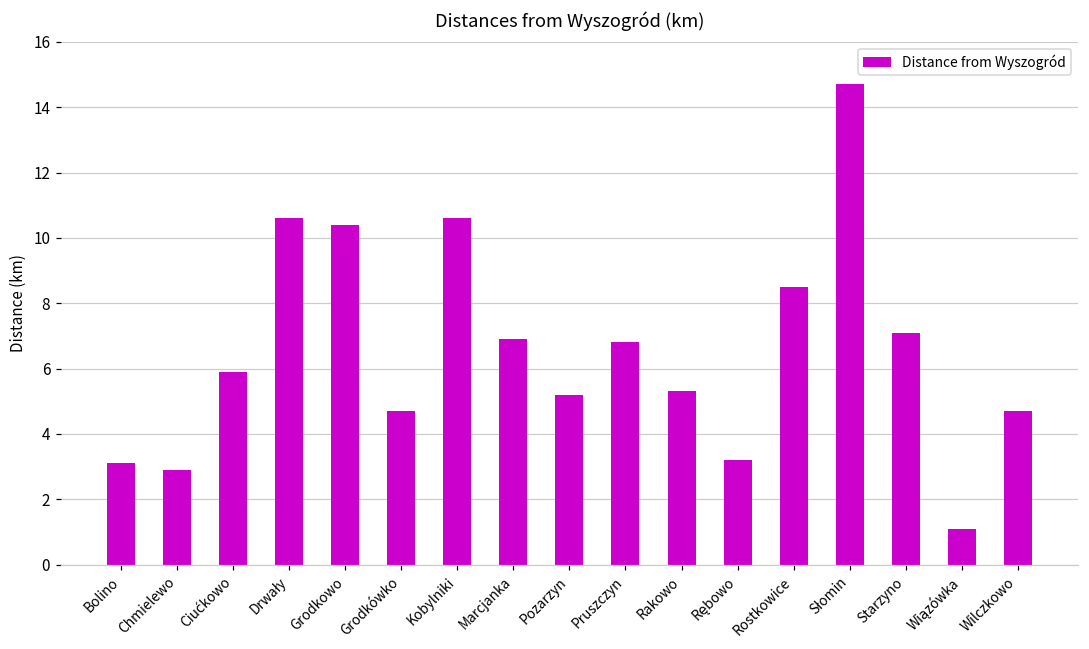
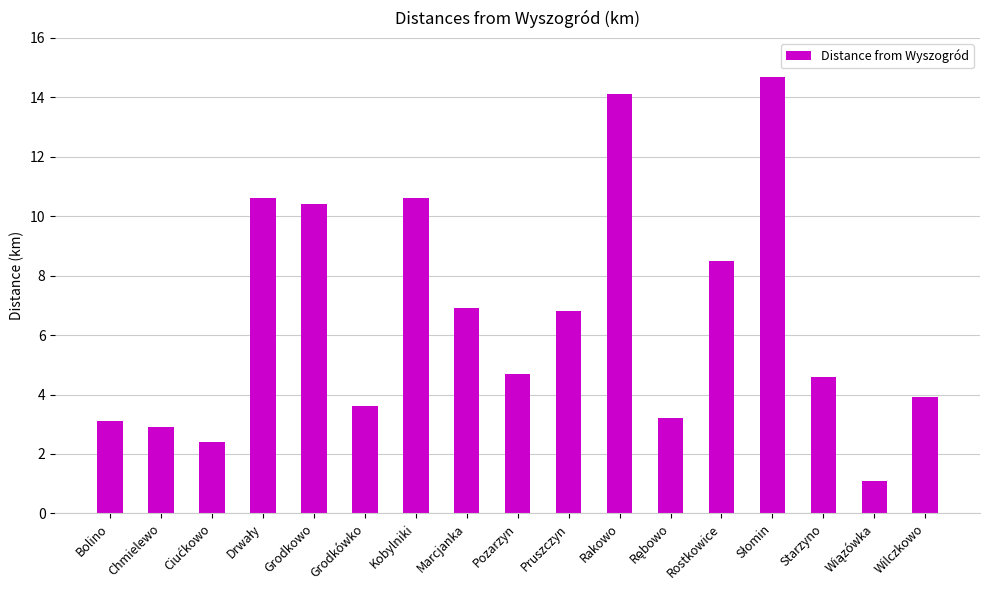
Ciućkowo: 5.9 -> 2.4
Grodkówko: 4.7 -> 3.6
Pozarzyn: 5.2 -> 4.7
Rakowo: 5.3 -> 14.1
Starzyno: 7.1 -> 4.6
Wilczkowo: 4.7 -> 3.9
